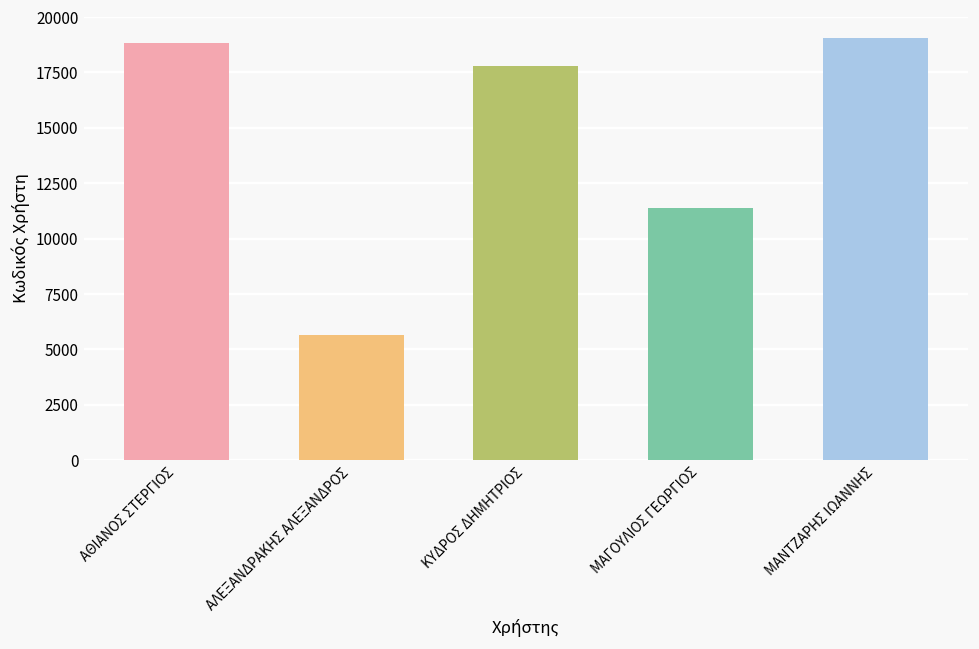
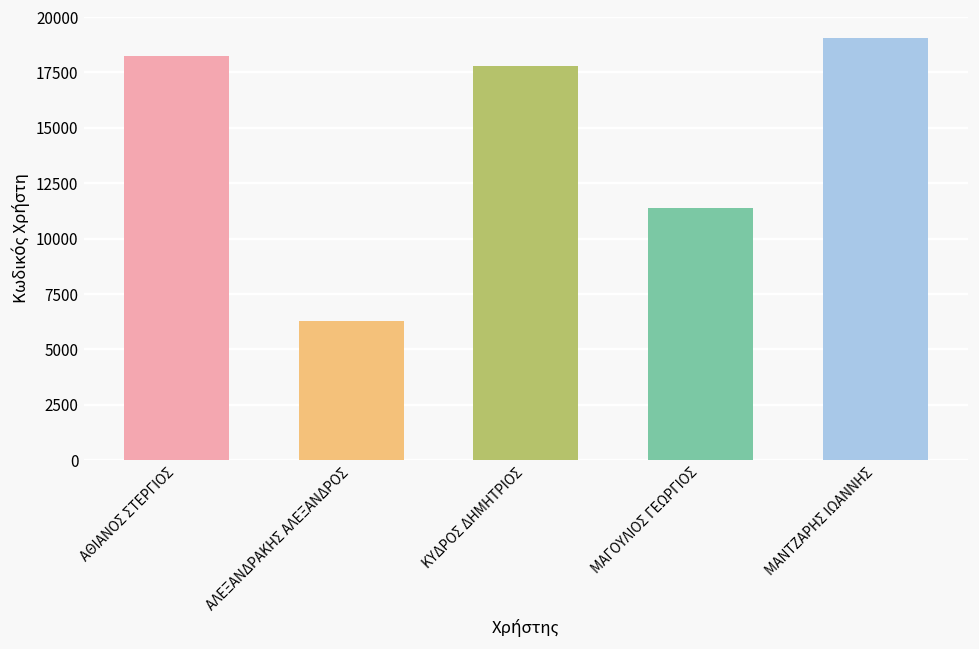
ΑΘΙΑΝΟΣ ΣΤΕΡΓΙΟΣ: 18800 -> 18300
ΑΛΕΞΑΝΔΡΑΚΗΣ ΑΛΕΞΑΝΔΡΟΣ: 5600 -> 6300
